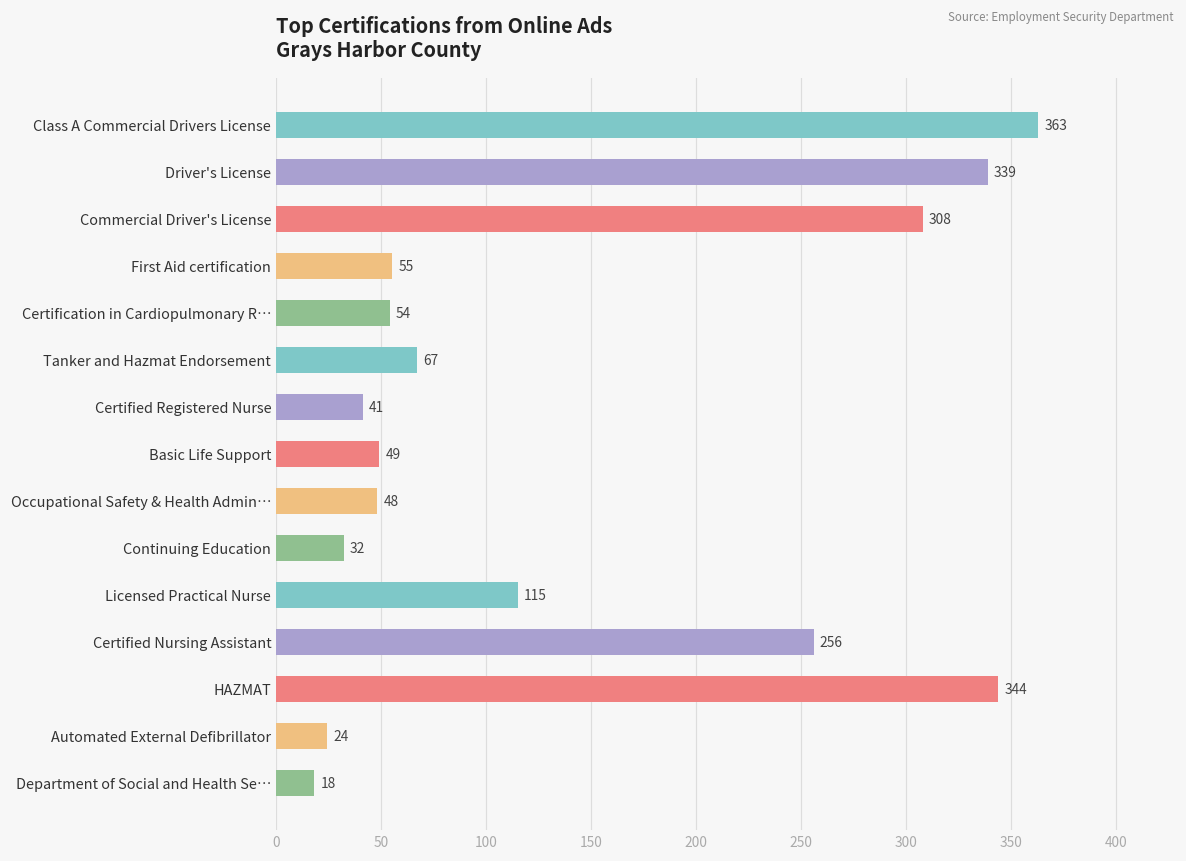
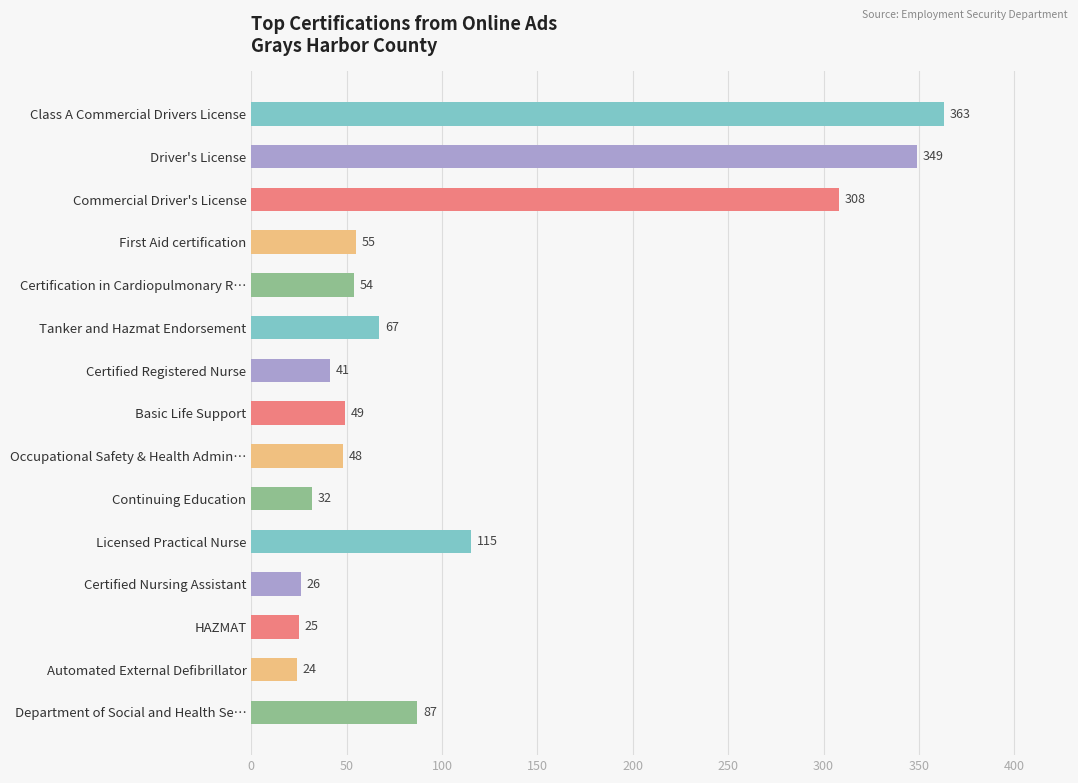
Driver's License: 339 -> 349
Certified Nursing Assistant: 256 -> 26
HAZMAT: 344 -> 25
Department of Social and Health Se…: 18 -> 87
